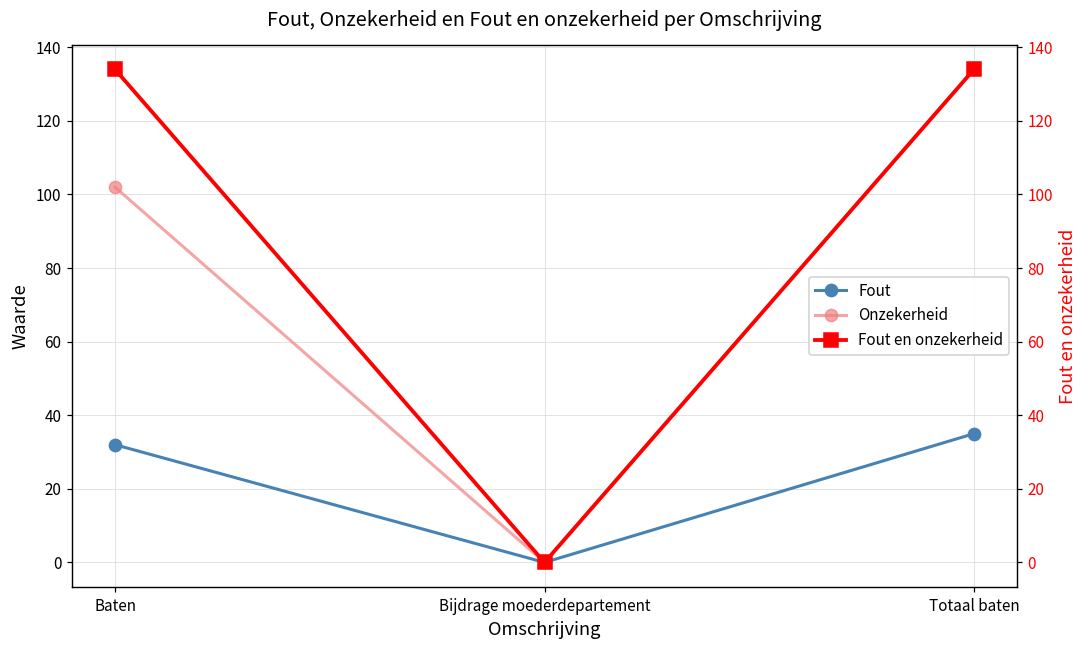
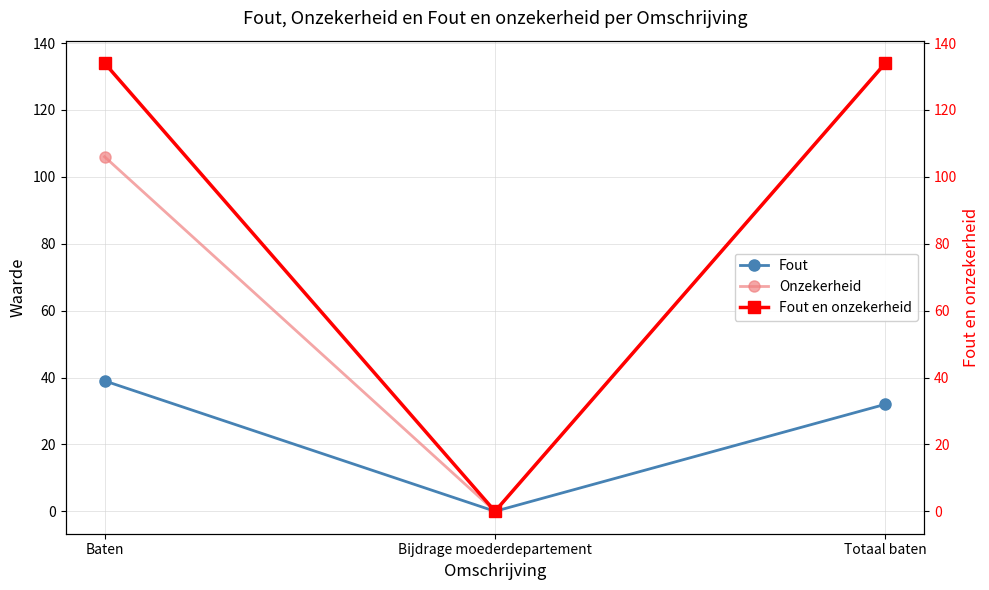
Fout, Baten: 32 -> 39
Onzekerheid, Baten: 102 -> 106
Fout, Totaal baten: 35 -> 32
